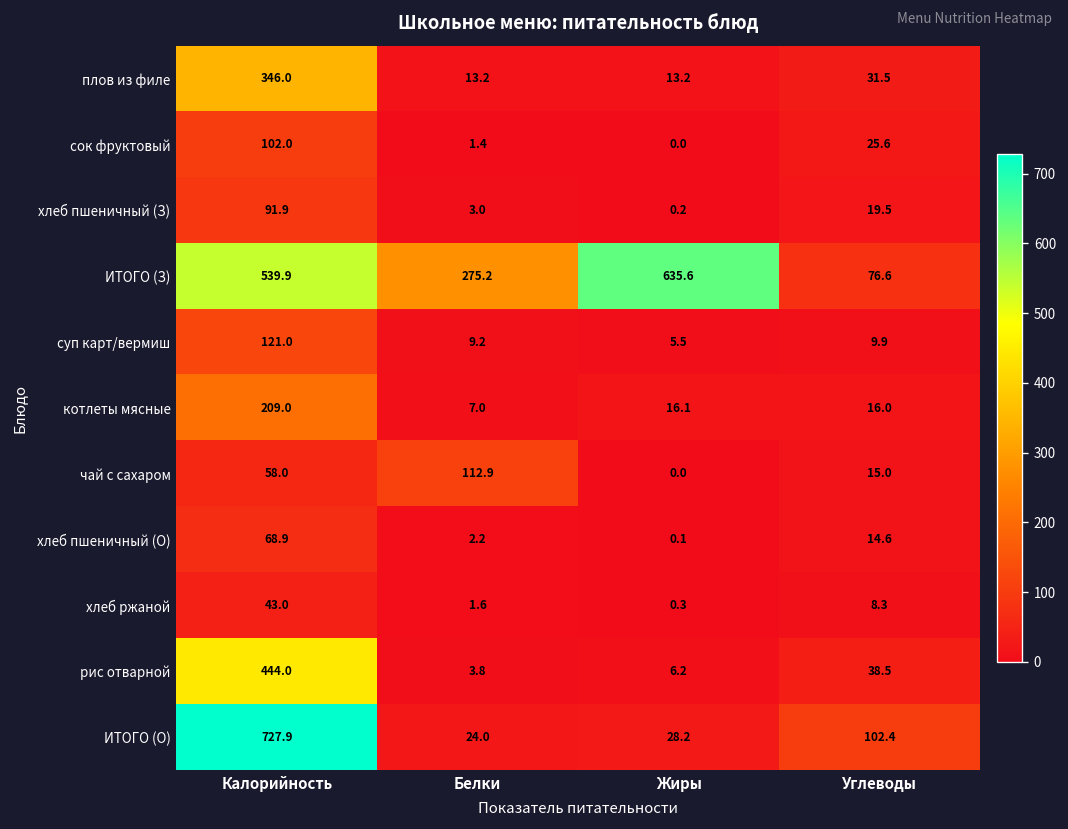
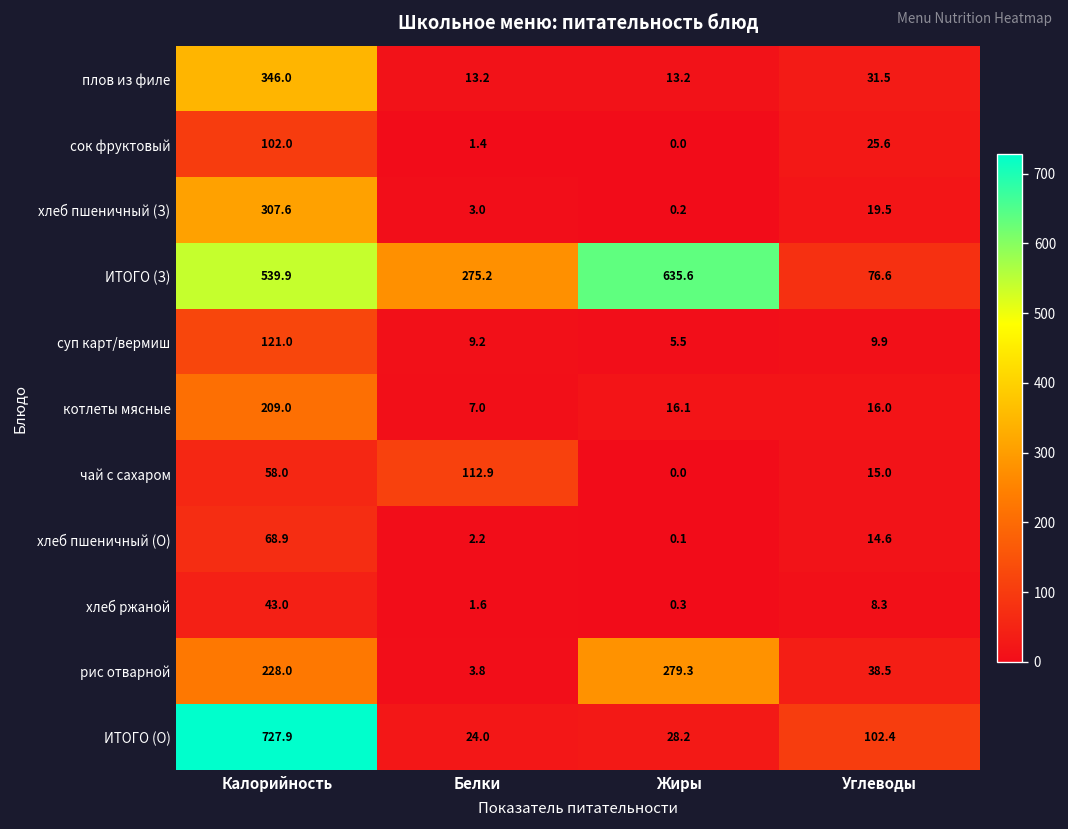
хлеб пшеничный (З), Калорийность: 91.9 -> 307.6
рис отварной, Калорийность: 444.0 -> 228.0
рис отварной, Жиры: 6.2 -> 279.3
